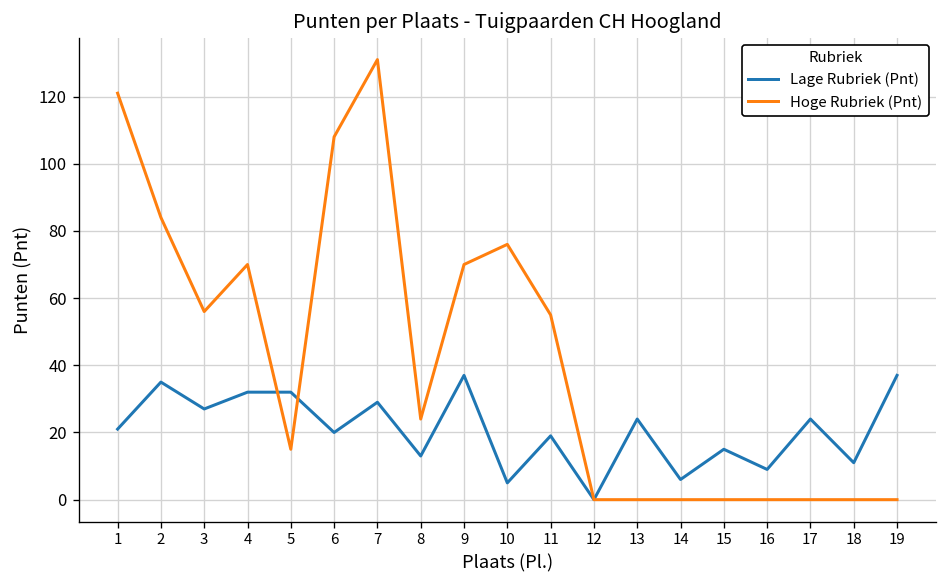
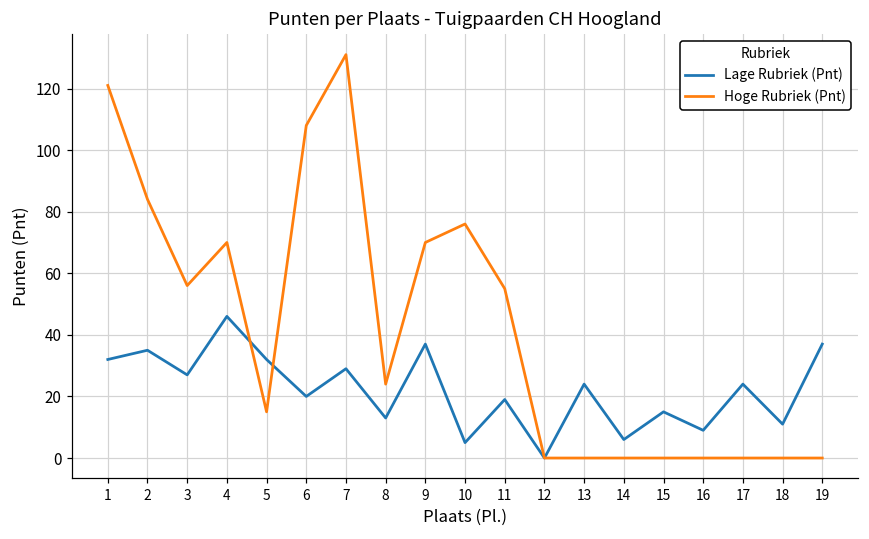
Lage Rubriek (Pnt), 1: 21 -> 32
Lage Rubriek (Pnt), 4: 32 -> 46
